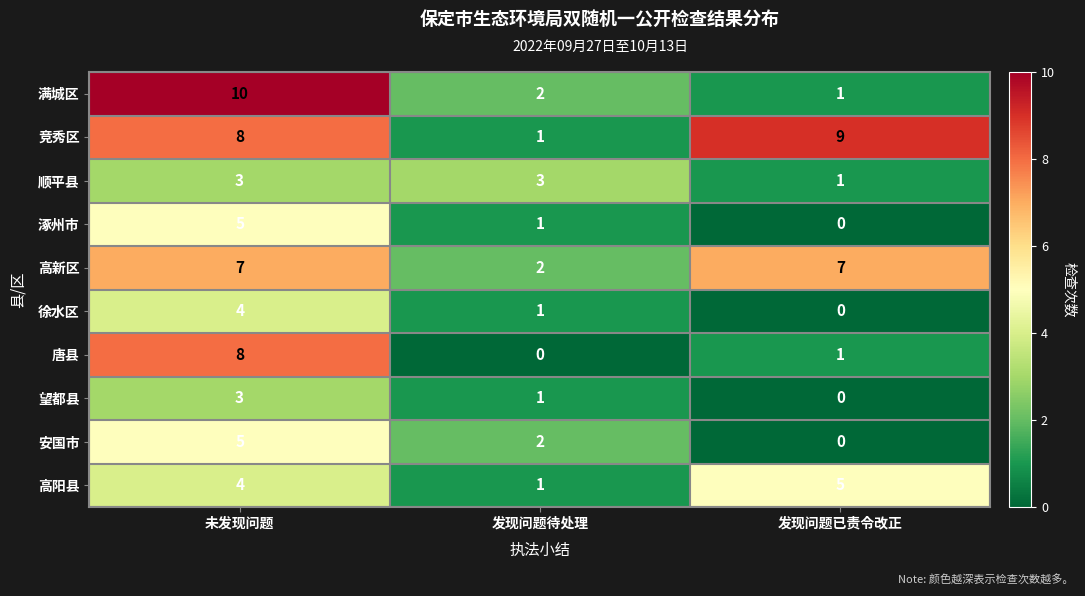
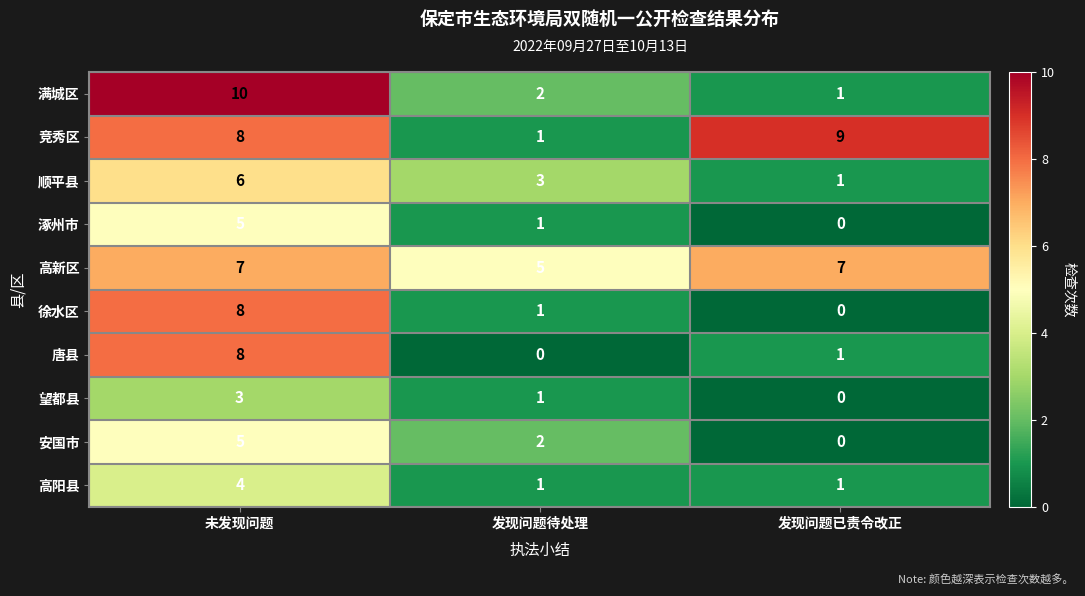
顺平县, 未发现问题: 3 -> 6
高新区, 发现问题待处理: 2 -> 5
徐水区, 未发现问题: 4 -> 8
高阳县, 发现问题已责令改正: 5 -> 1
